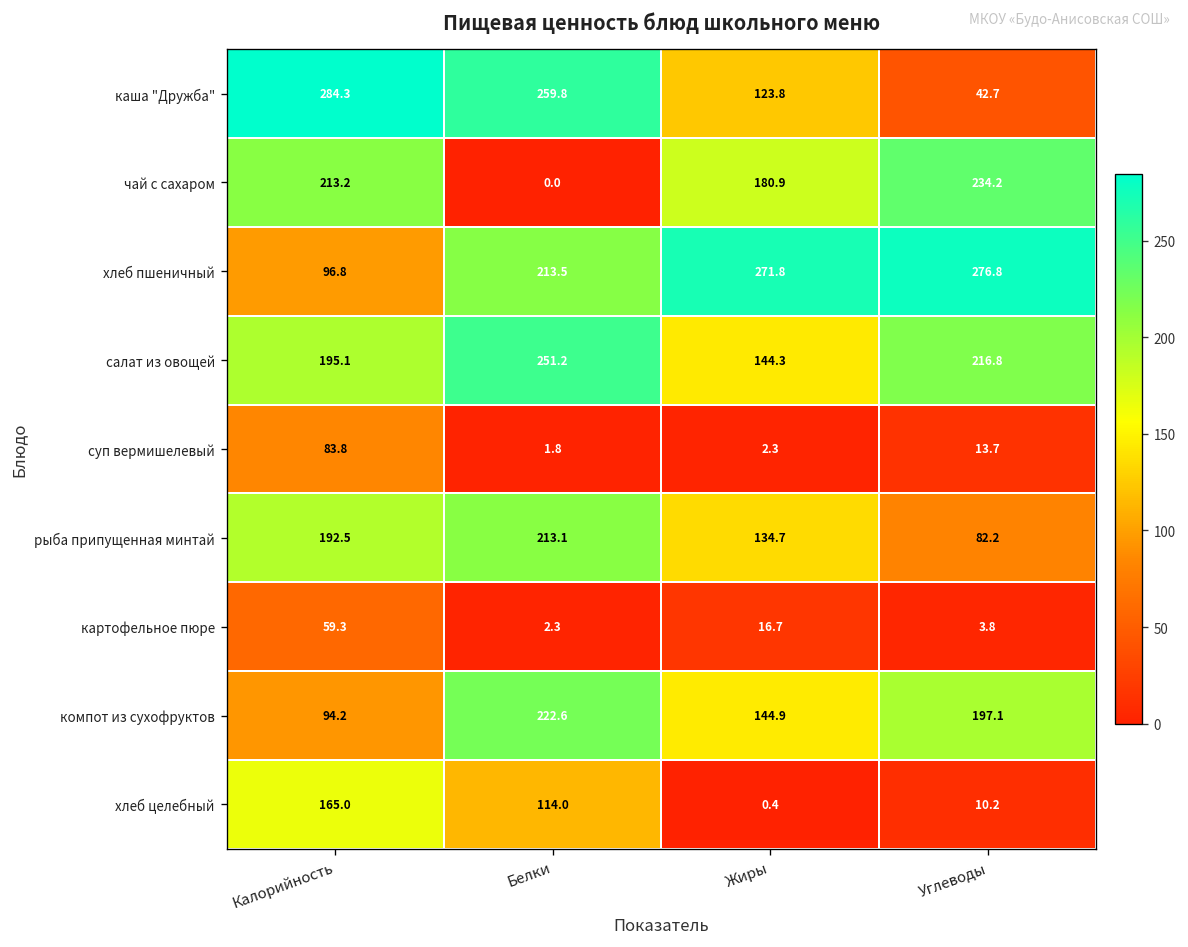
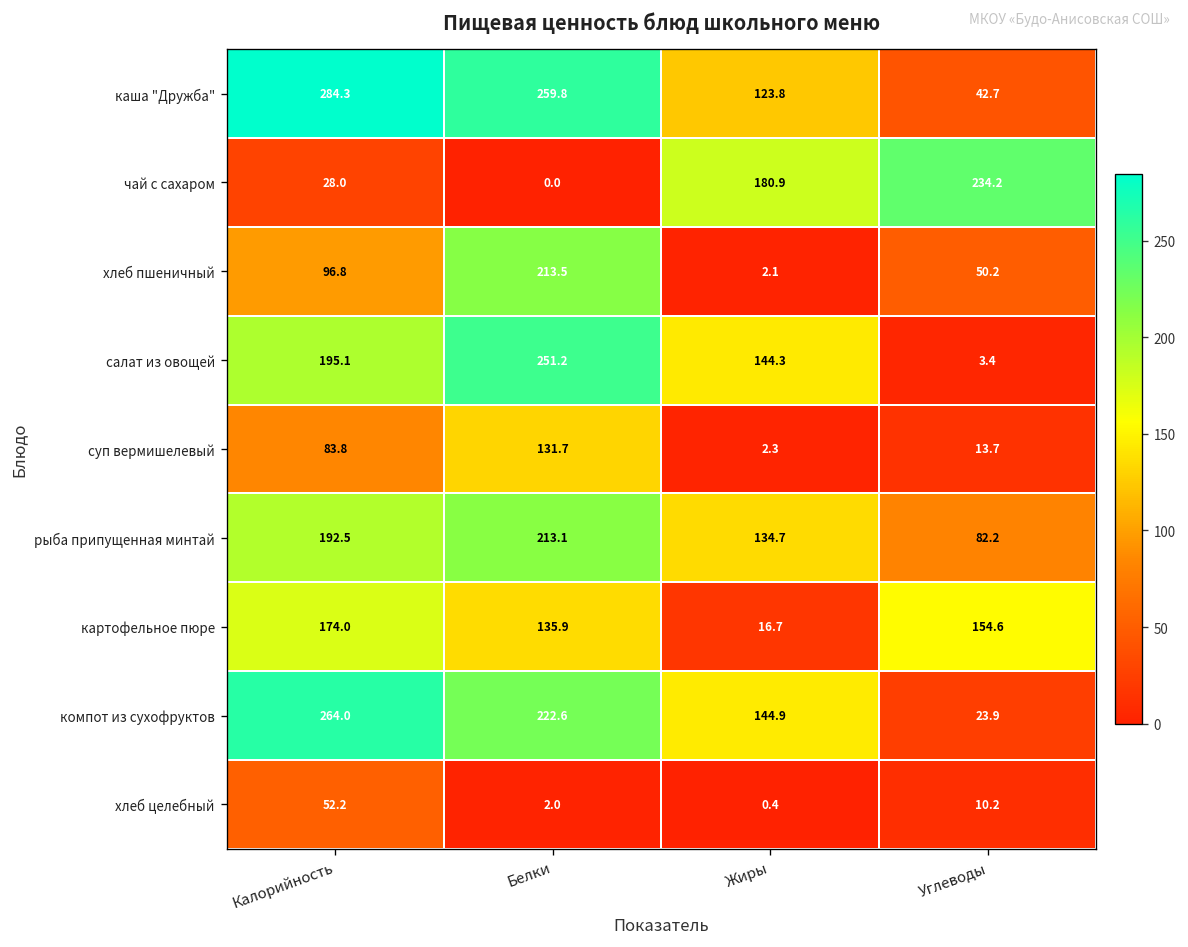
чай с сахаром, Калорийность: 213.2 -> 28.0
хлеб пшеничный, Жиры: 271.8 -> 2.1
хлеб пшеничный, Углеводы: 276.8 -> 50.2
салат из овощей, Углеводы: 216.8 -> 3.4
суп вермишелевый, Белки: 1.8 -> 131.7
картофельное пюре, Калорийность: 59.3 -> 174.0
картофельное пюре, Белки: 2.3 -> 135.9
картофельное пюре, Углеводы: 3.8 -> 154.6
компот из сухофруктов, Калорийность: 94.2 -> 264.0
компот из сухофруктов, Углеводы: 197.1 -> 23.9
хлеб целебный, Калорийность: 165.0 -> 52.2
хлеб целебный, Белки: 114.0 -> 2.0
